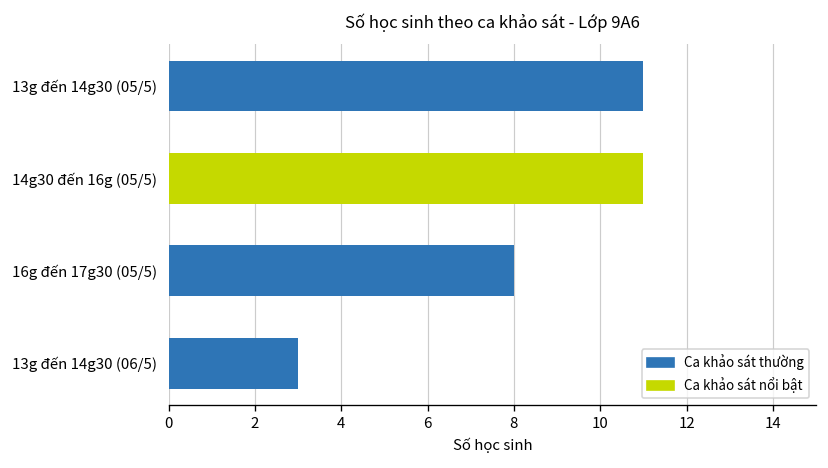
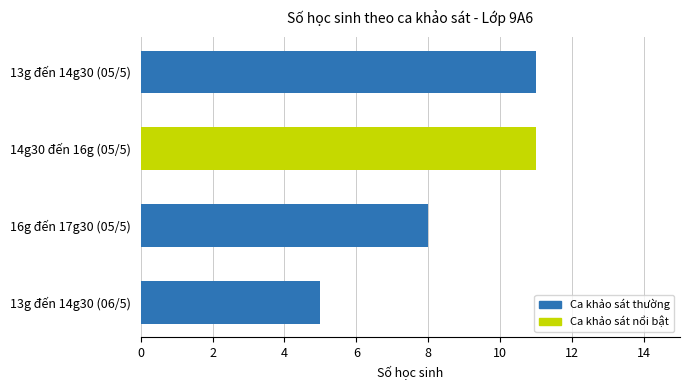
13g đến 14g30 (06/5): 3 -> 5
